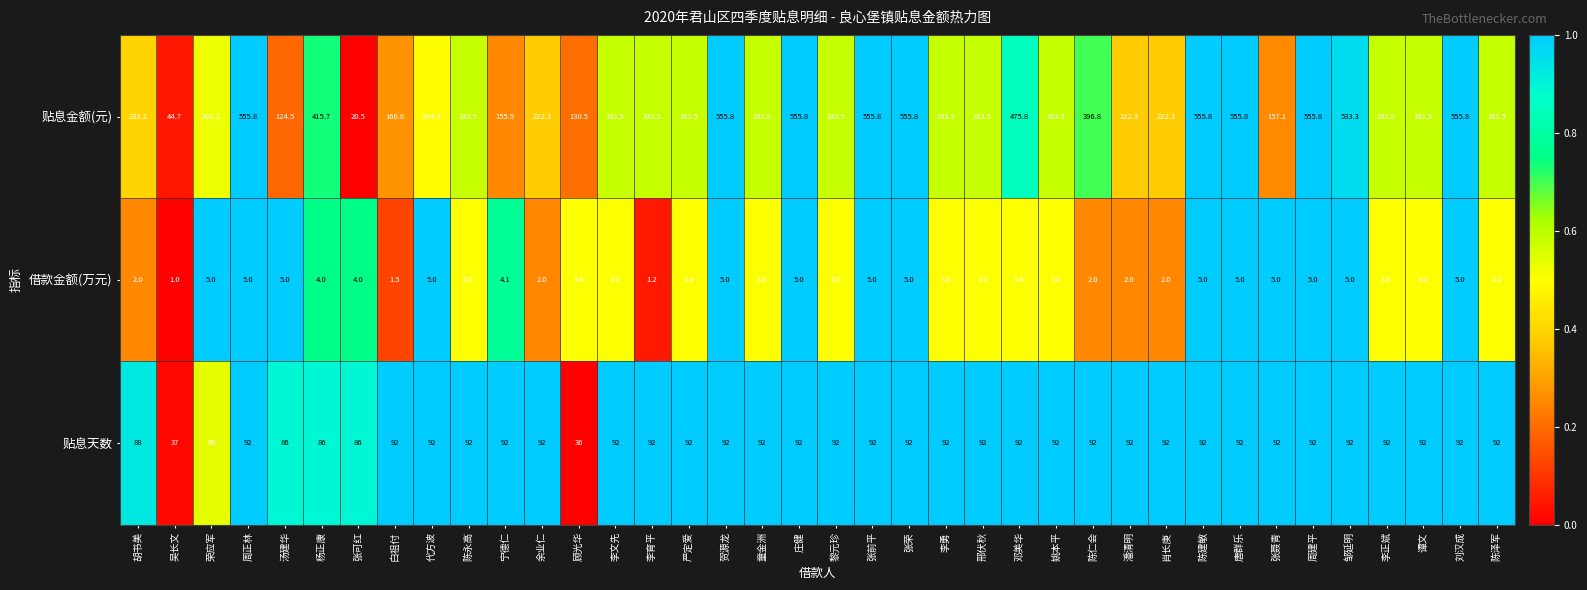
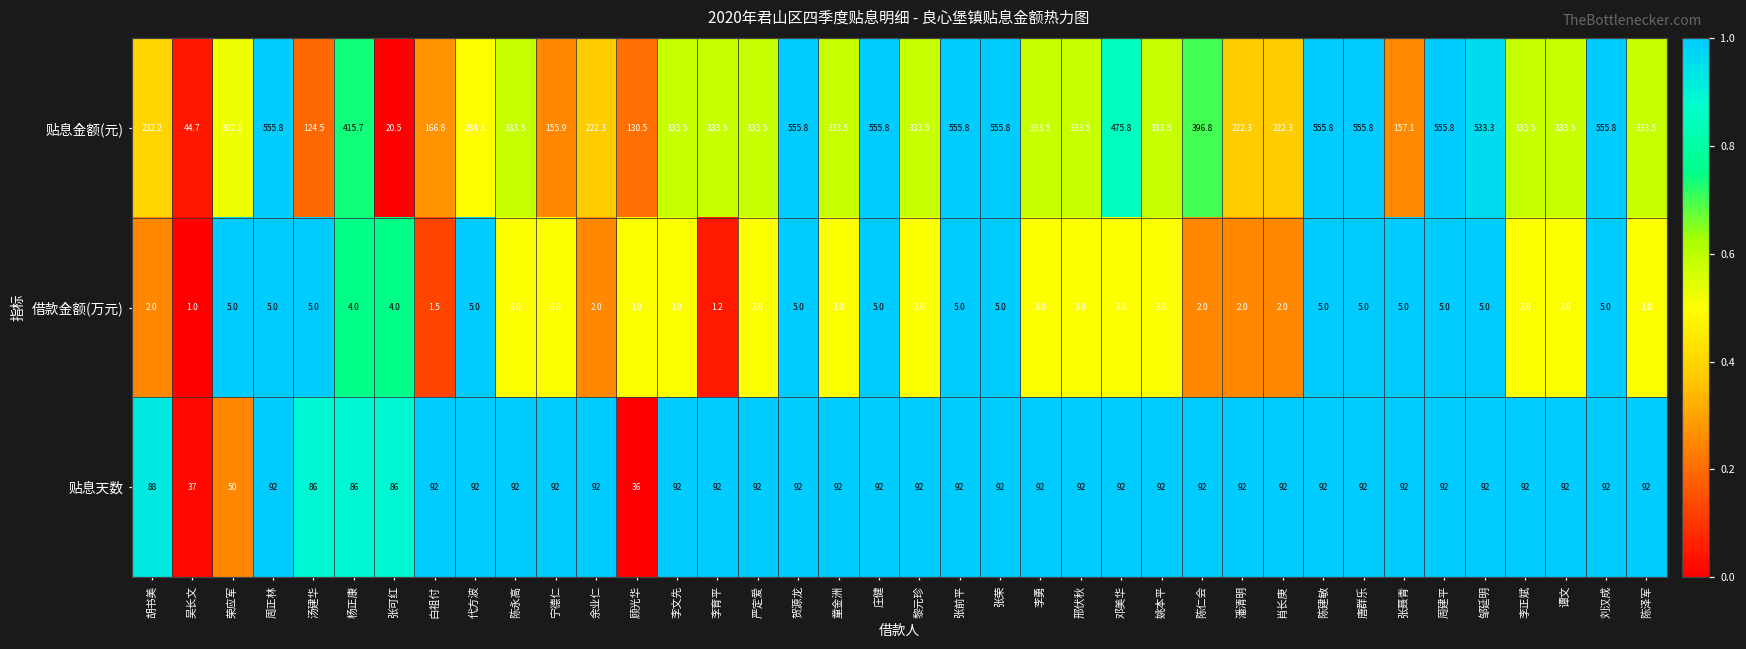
借款金额(万元), 宁德仁: 4.1 -> 3.0
贴息天数, 荣应军: 66 -> 50
